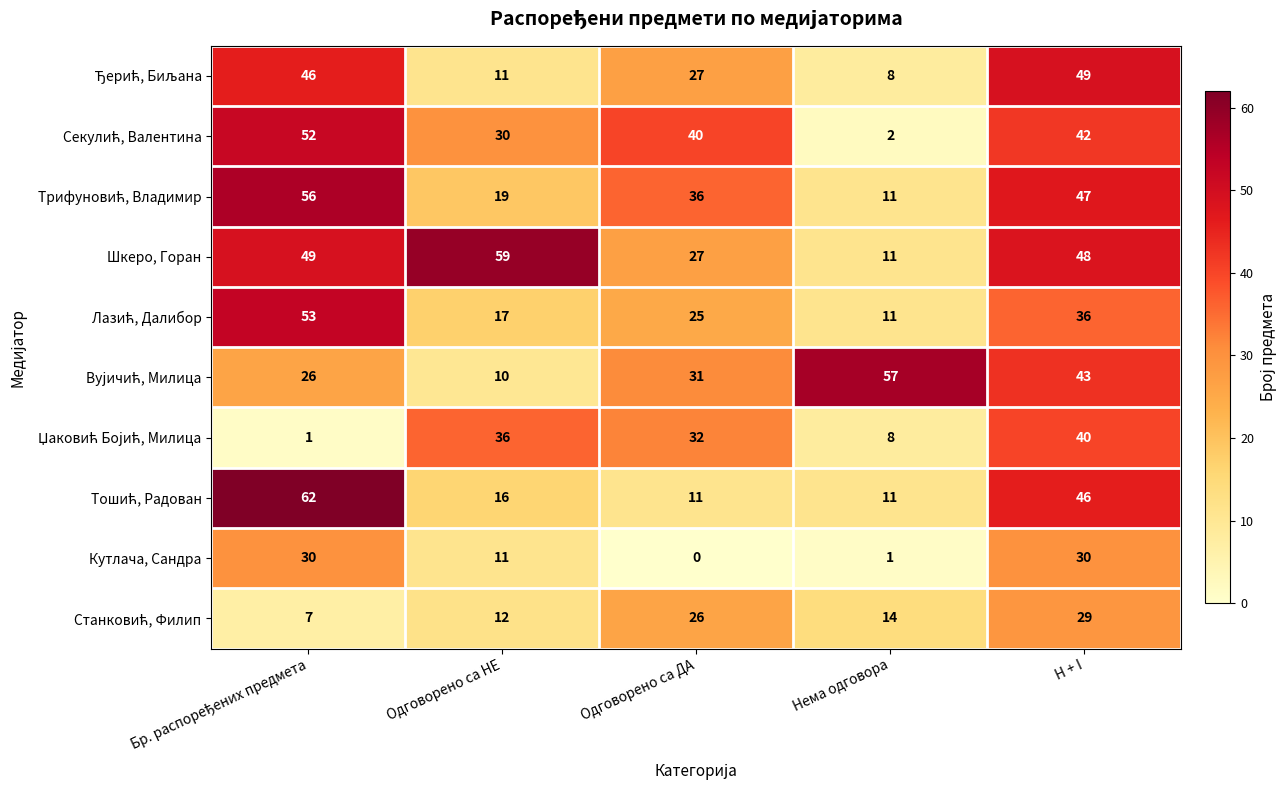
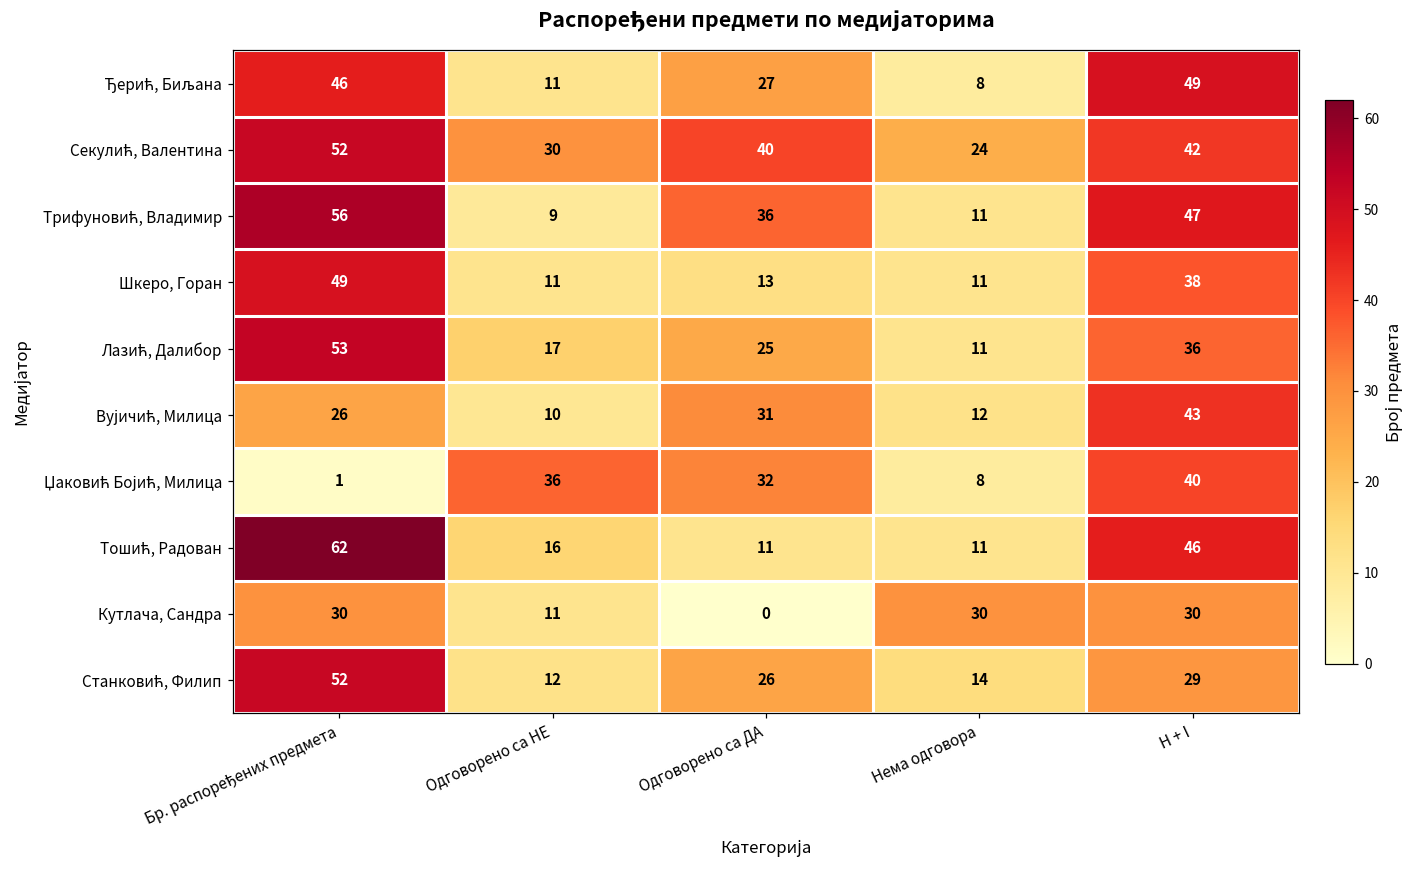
Секулић, Валентина, Нема одговора: 2 -> 24
Трифуновић, Владимир, Одговорено са НЕ: 19 -> 9
Шкеро, Горан, Одговорено са НЕ: 59 -> 11
Шкеро, Горан, Одговорено са ДА: 27 -> 13
Шкеро, Горан, H + I: 48 -> 38
Вујичић, Милица, Нема одговора: 57 -> 12
Кутлача, Сандра, Нема одговора: 1 -> 30
Станковић, Филип, Бр. распоређених предмета: 7 -> 52
